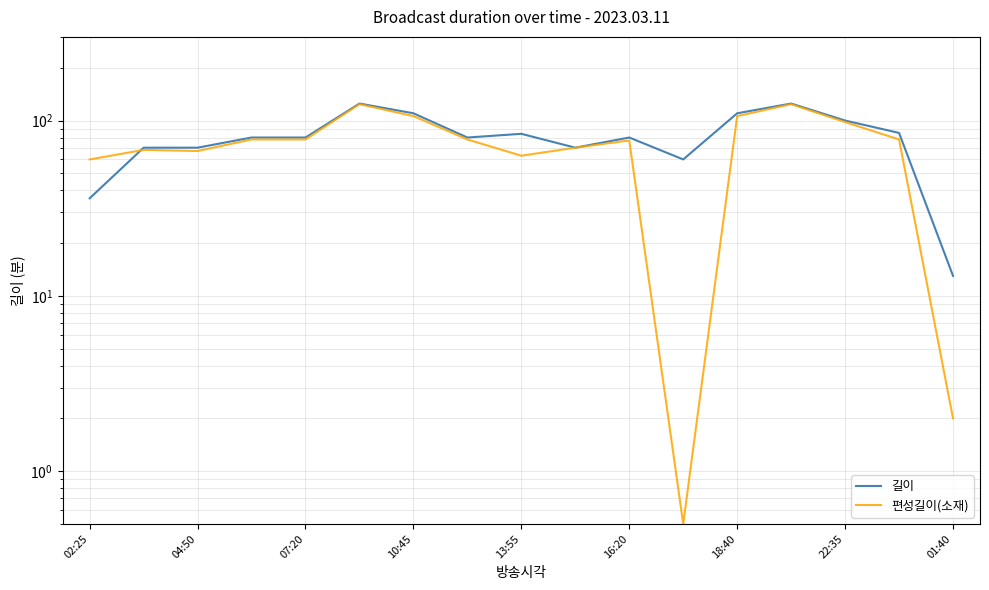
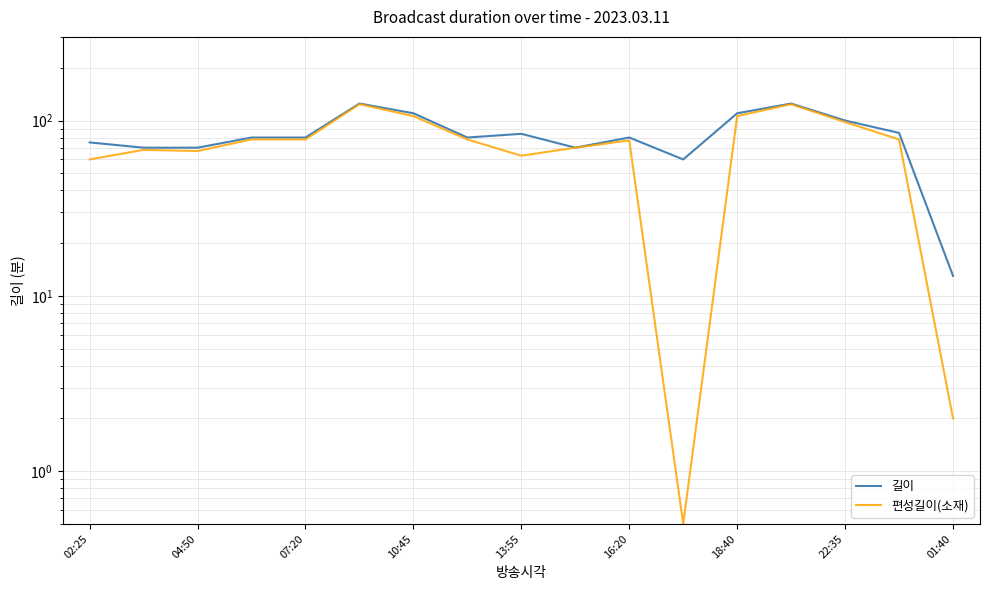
길이, 02:25: 36 -> 75
